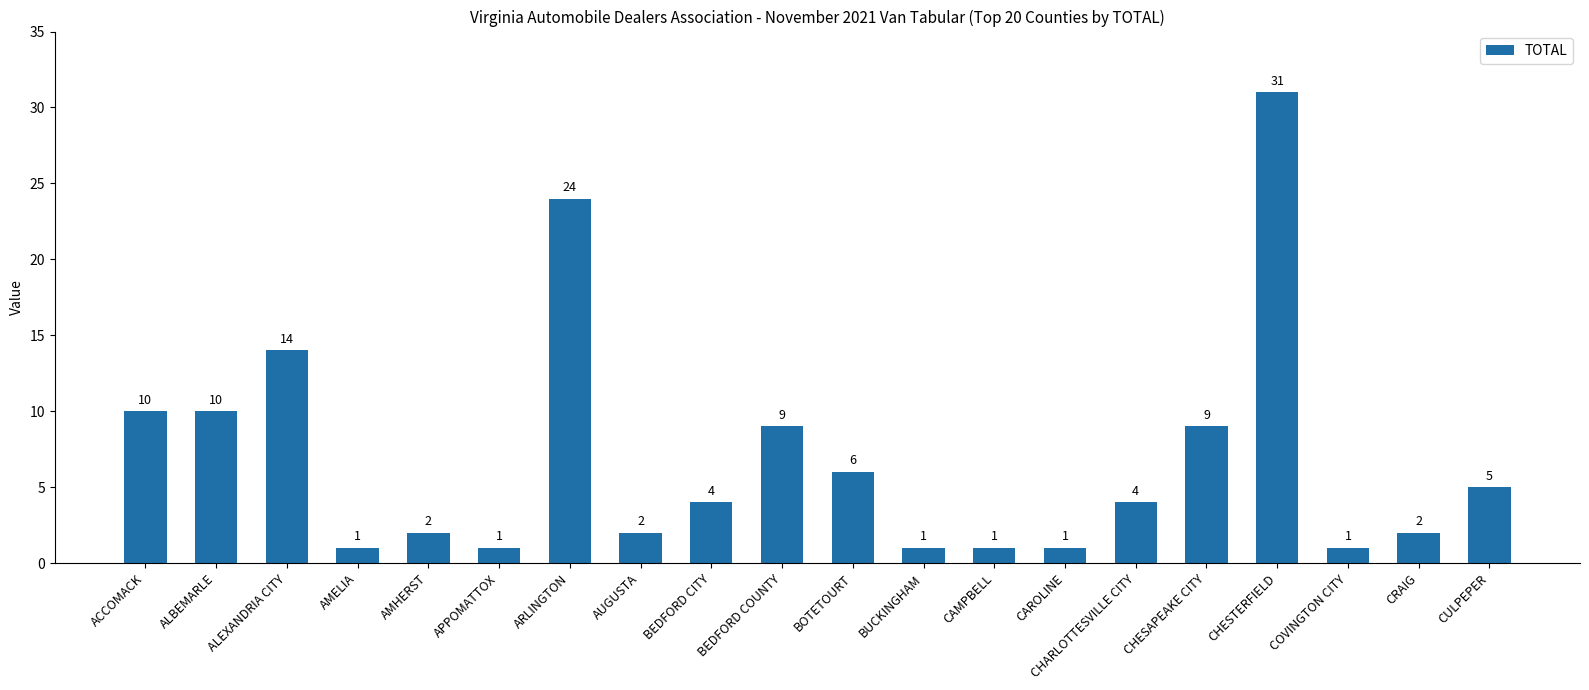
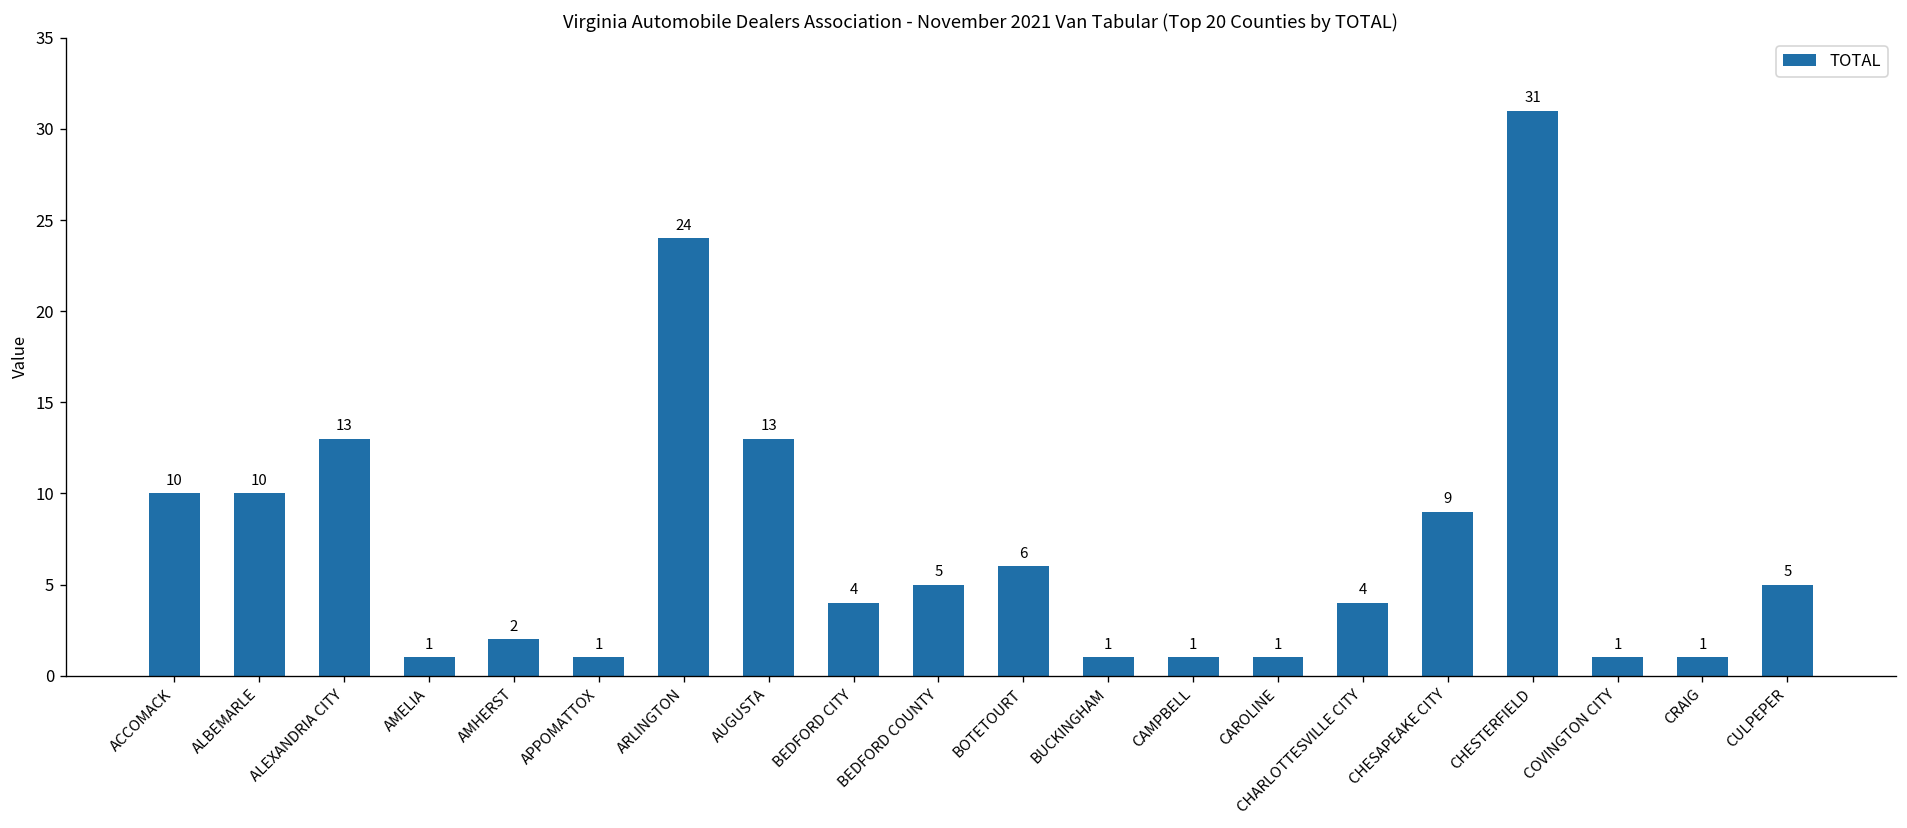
ALEXANDRIA CITY: 14 -> 13
AUGUSTA: 2 -> 13
BEDFORD COUNTY: 9 -> 5
CRAIG: 2 -> 1
